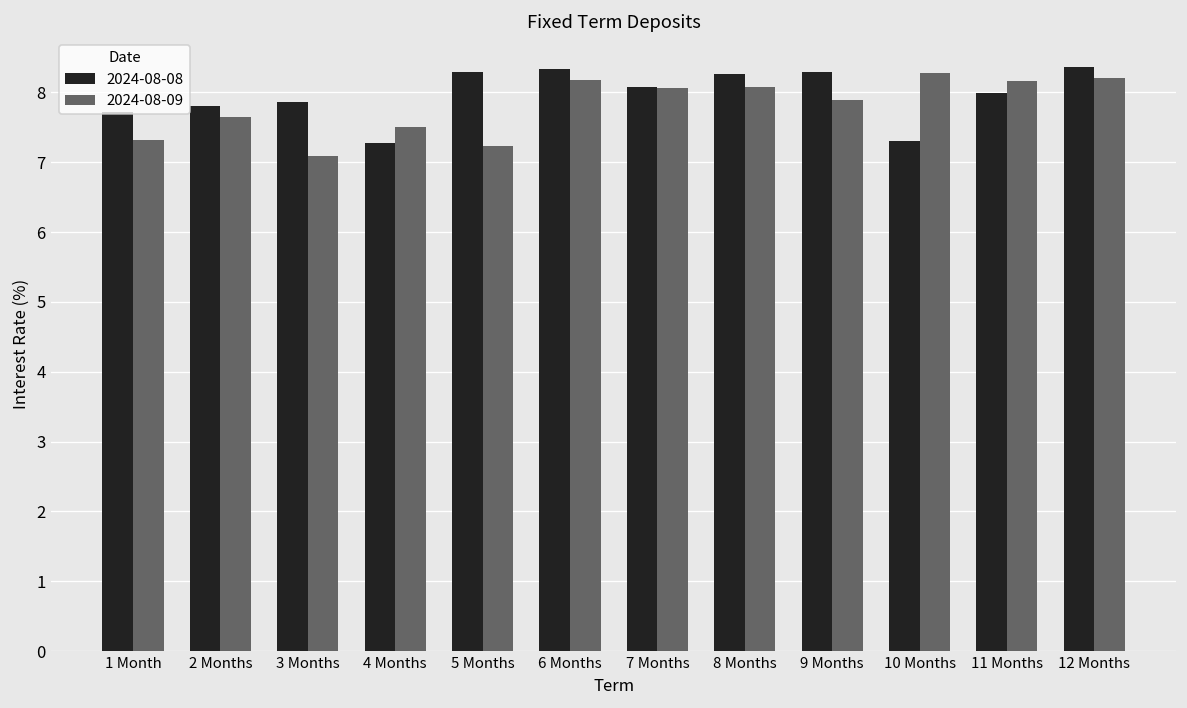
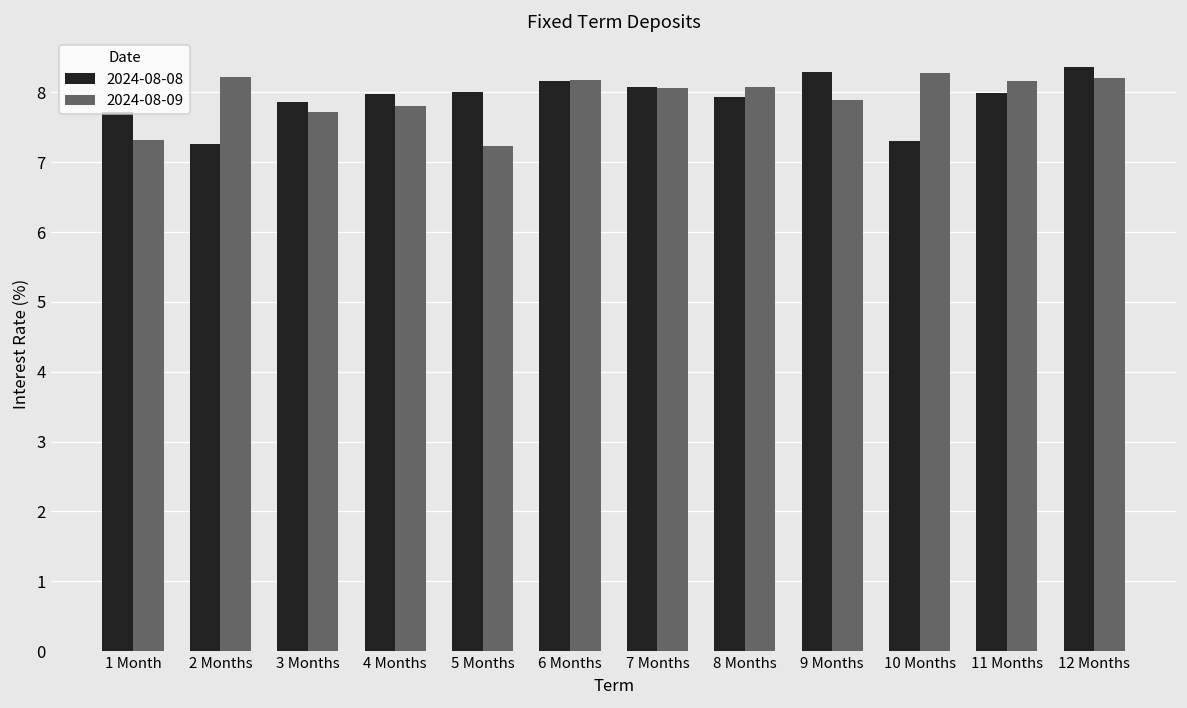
2024-08-08, 2 Months: 7.8 -> 7.3
2024-08-09, 2 Months: 7.6 -> 8.2
2024-08-09, 3 Months: 7.1 -> 7.7
2024-08-08, 4 Months: 7.3 -> 8.0
2024-08-09, 4 Months: 7.5 -> 7.8
2024-08-08, 5 Months: 8.3 -> 8.0
2024-08-08, 6 Months: 8.3 -> 8.2
2024-08-08, 8 Months: 8.3 -> 7.9
